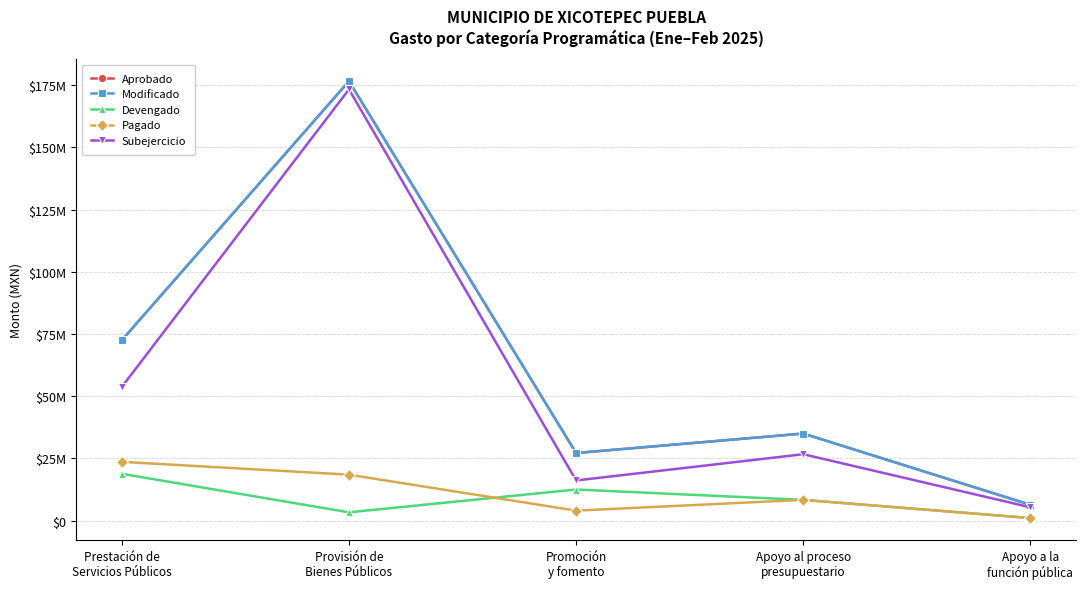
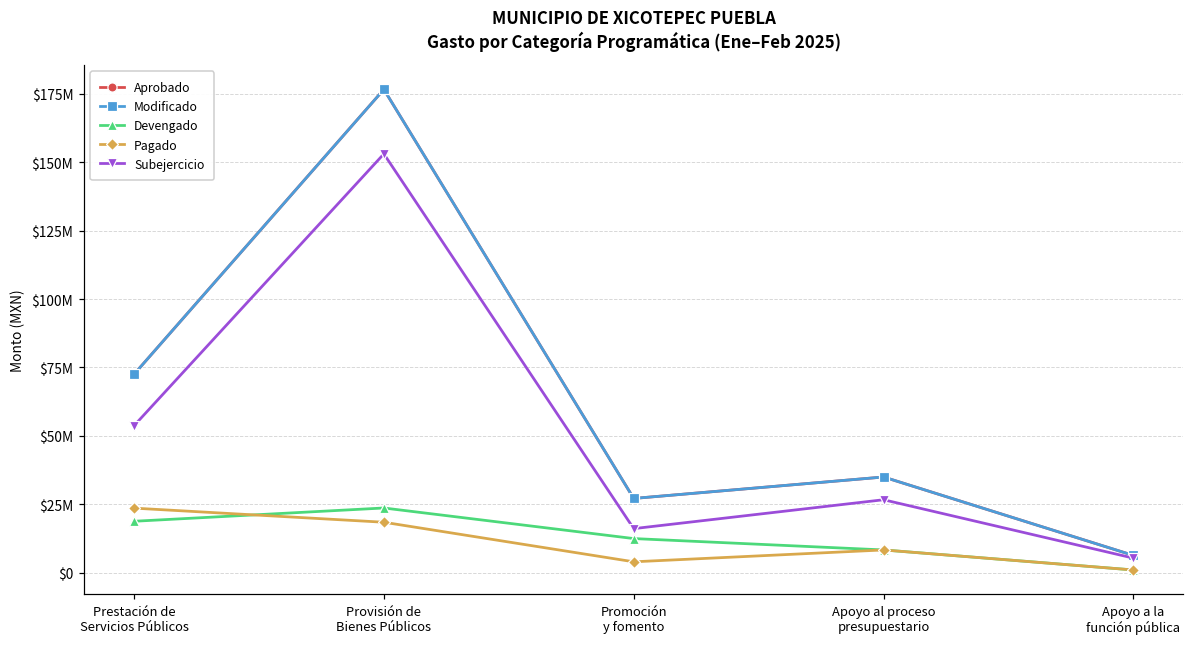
Devengado, Provisión de Bienes Públicos: $3000000 -> $24000000
Subejercicio, Provisión de Bienes Públicos: $173000000 -> $153000000
